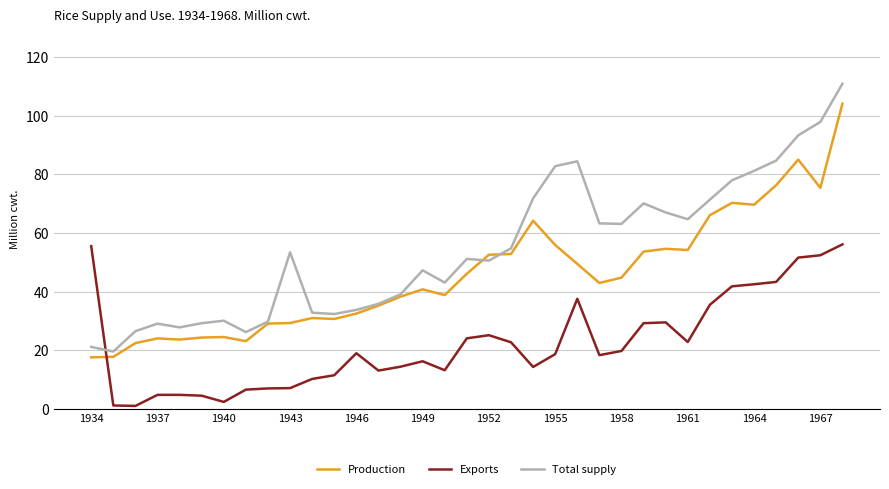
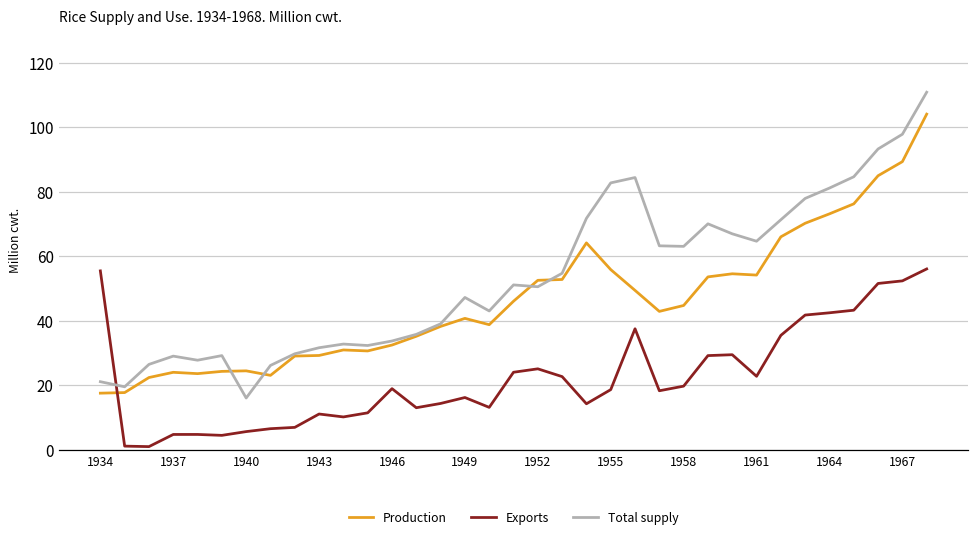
Exports, 1940: 2 -> 6
Total supply, 1940: 30 -> 16
Exports, 1943: 7 -> 11
Total supply, 1943: 53 -> 32
Production, 1964: 70 -> 73
Production, 1967: 75 -> 89
